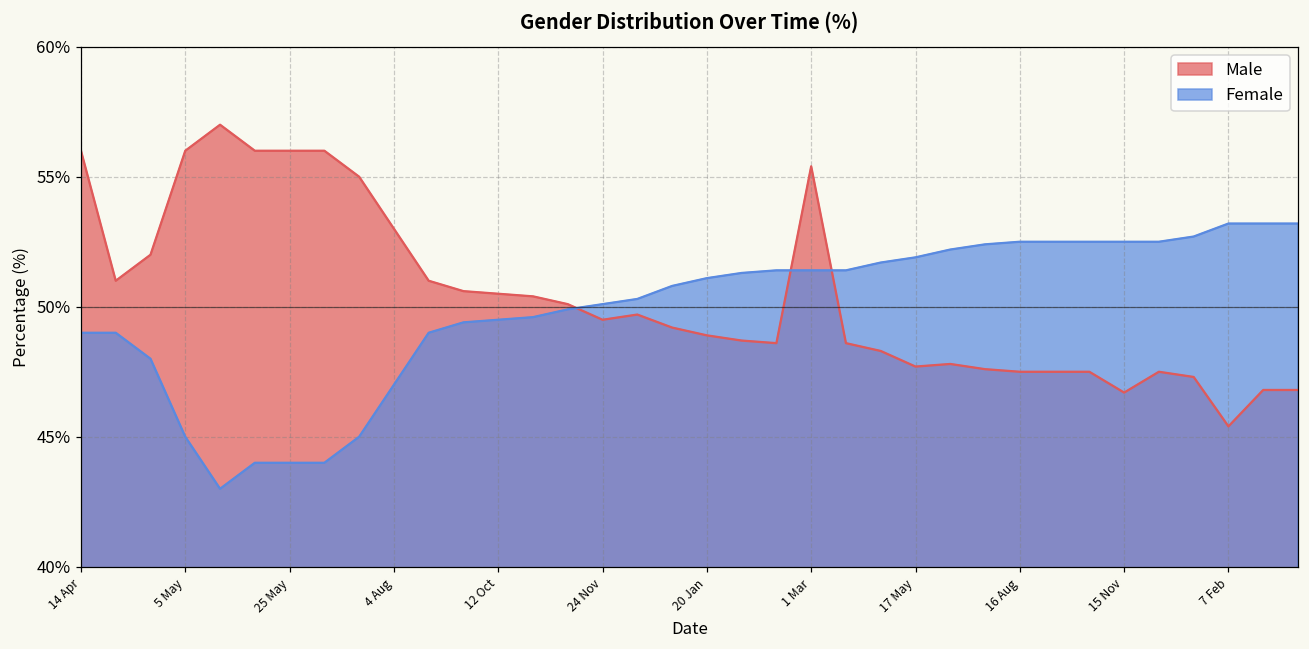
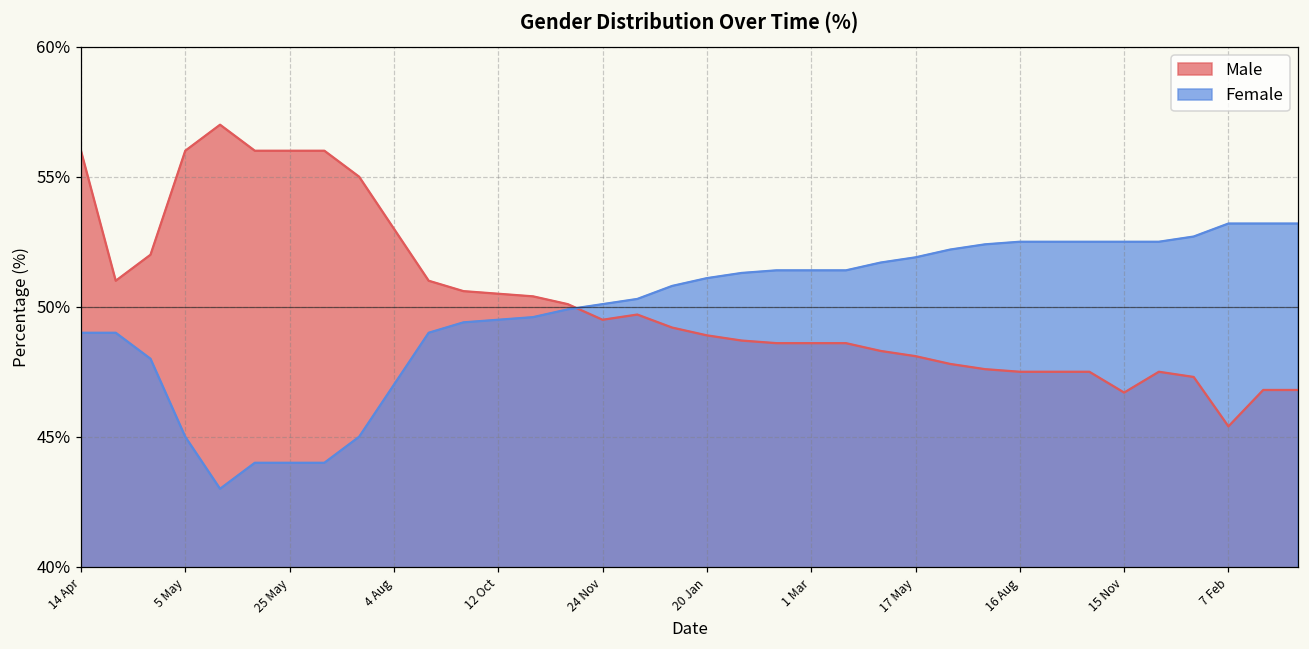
Male, 1 Mar: 55.4% -> 48.6%
Male, 17 May: 47.7% -> 48.1%
